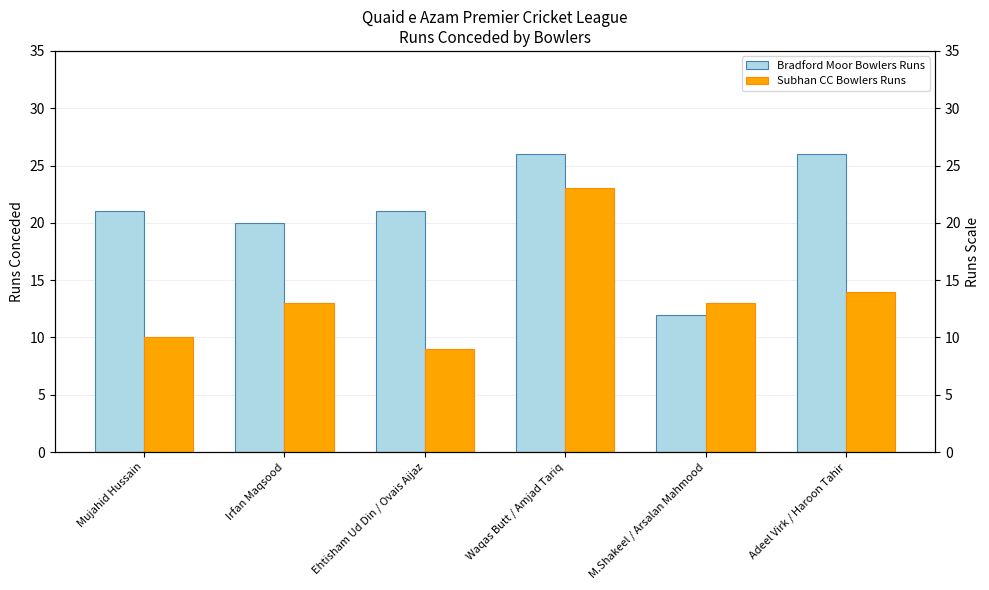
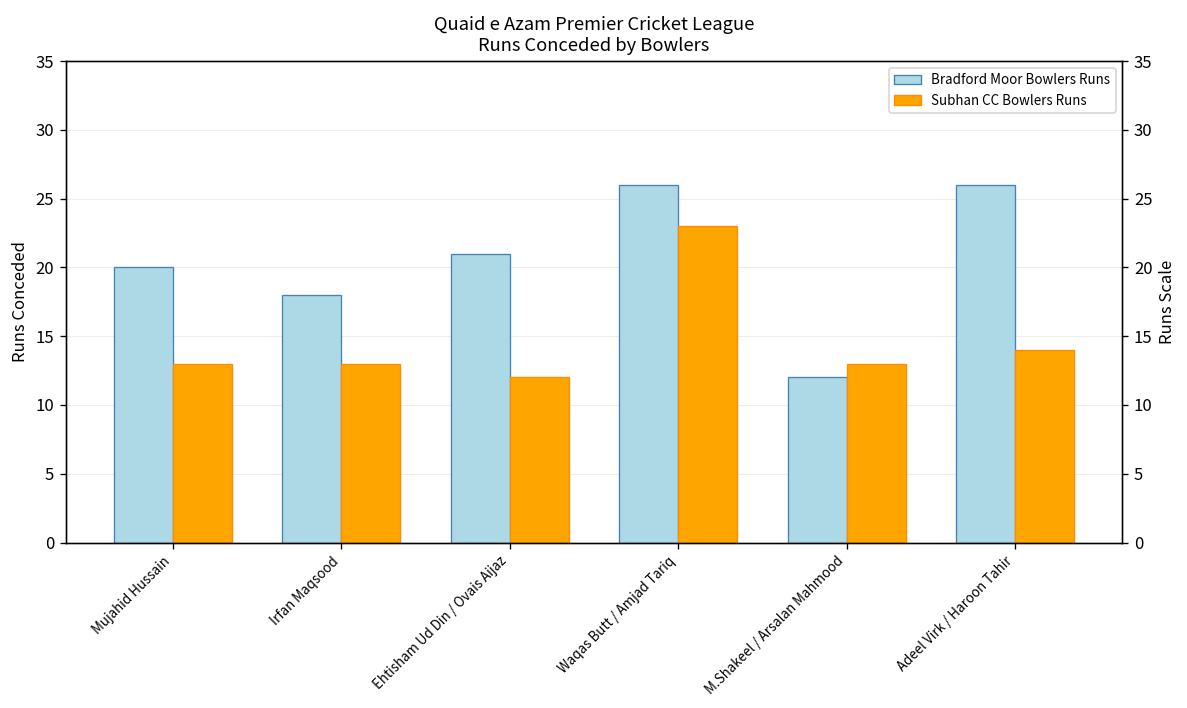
Bradford Moor Bowlers Runs, Mujahid Hussain: 21 -> 20
Subhan CC Bowlers Runs, Mujahid Hussain: 10 -> 13
Bradford Moor Bowlers Runs, Irfan Maqsood: 20 -> 18
Subhan CC Bowlers Runs, Ehtisham Ud Din / Ovais Aijaz: 9 -> 12
